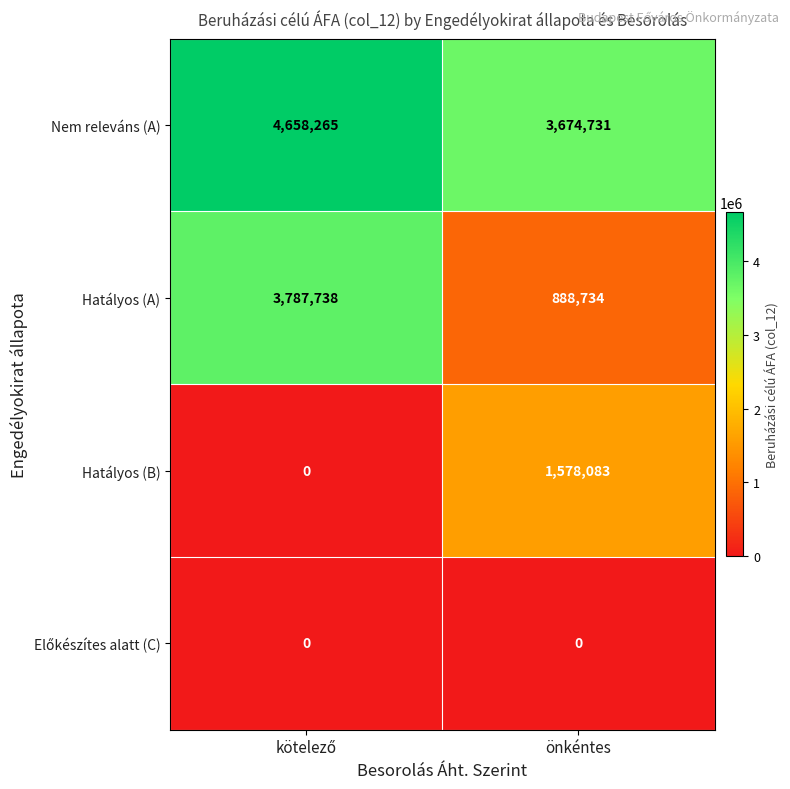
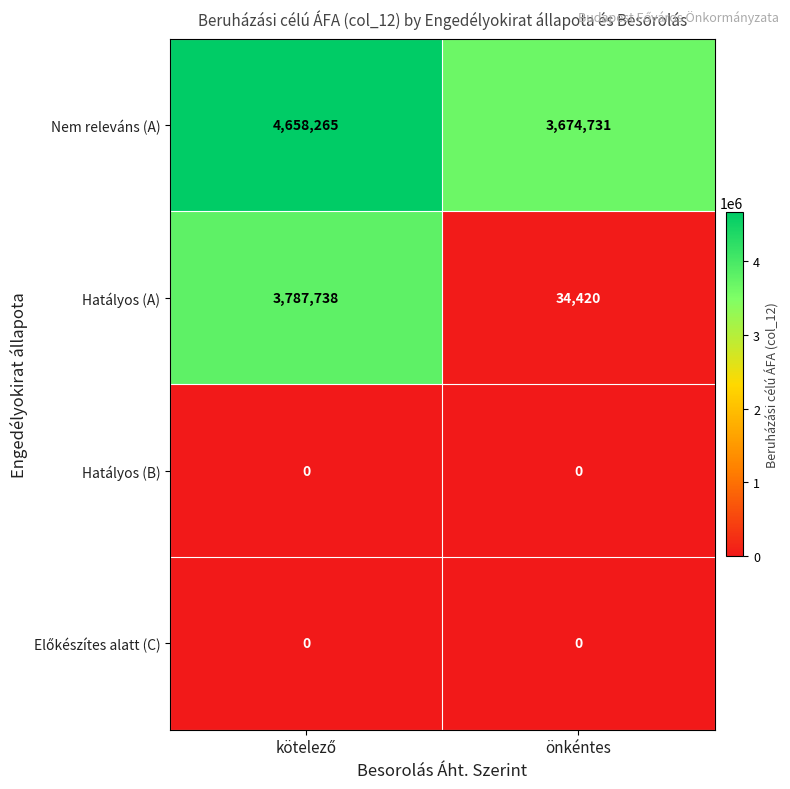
Hatályos (A), önkéntes: 888,734 -> 34,420
Hatályos (B), önkéntes: 1,578,083 -> 0
